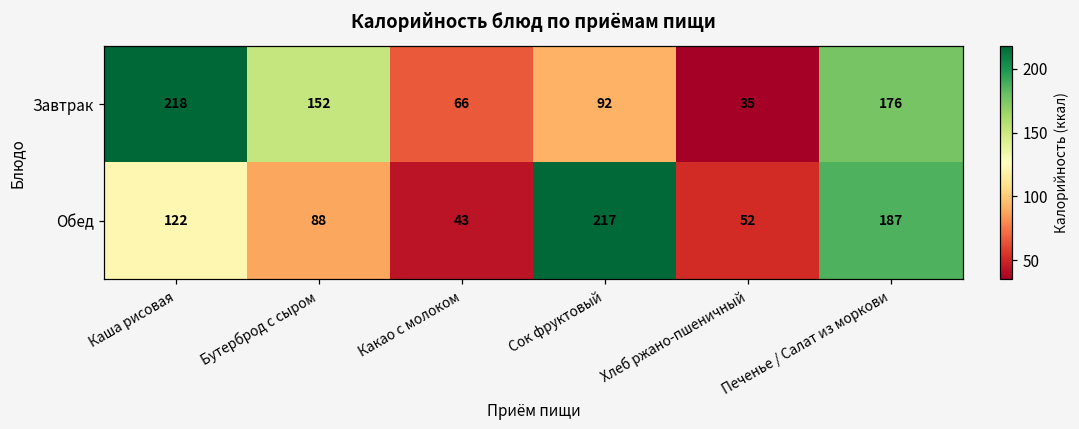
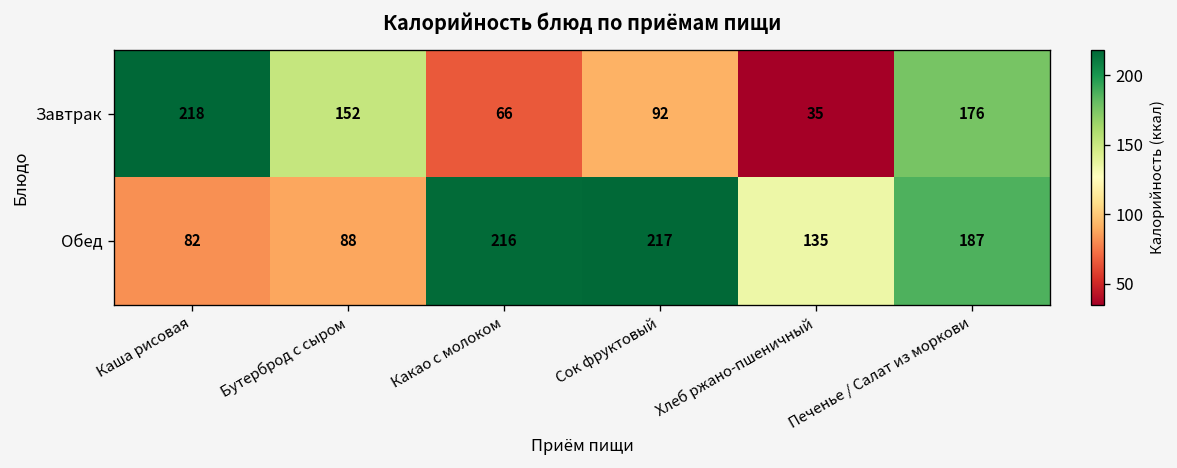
Обед, Каша рисовая: 122 -> 82
Обед, Какао с молоком: 43 -> 216
Обед, Хлеб ржано-пшеничный: 52 -> 135
